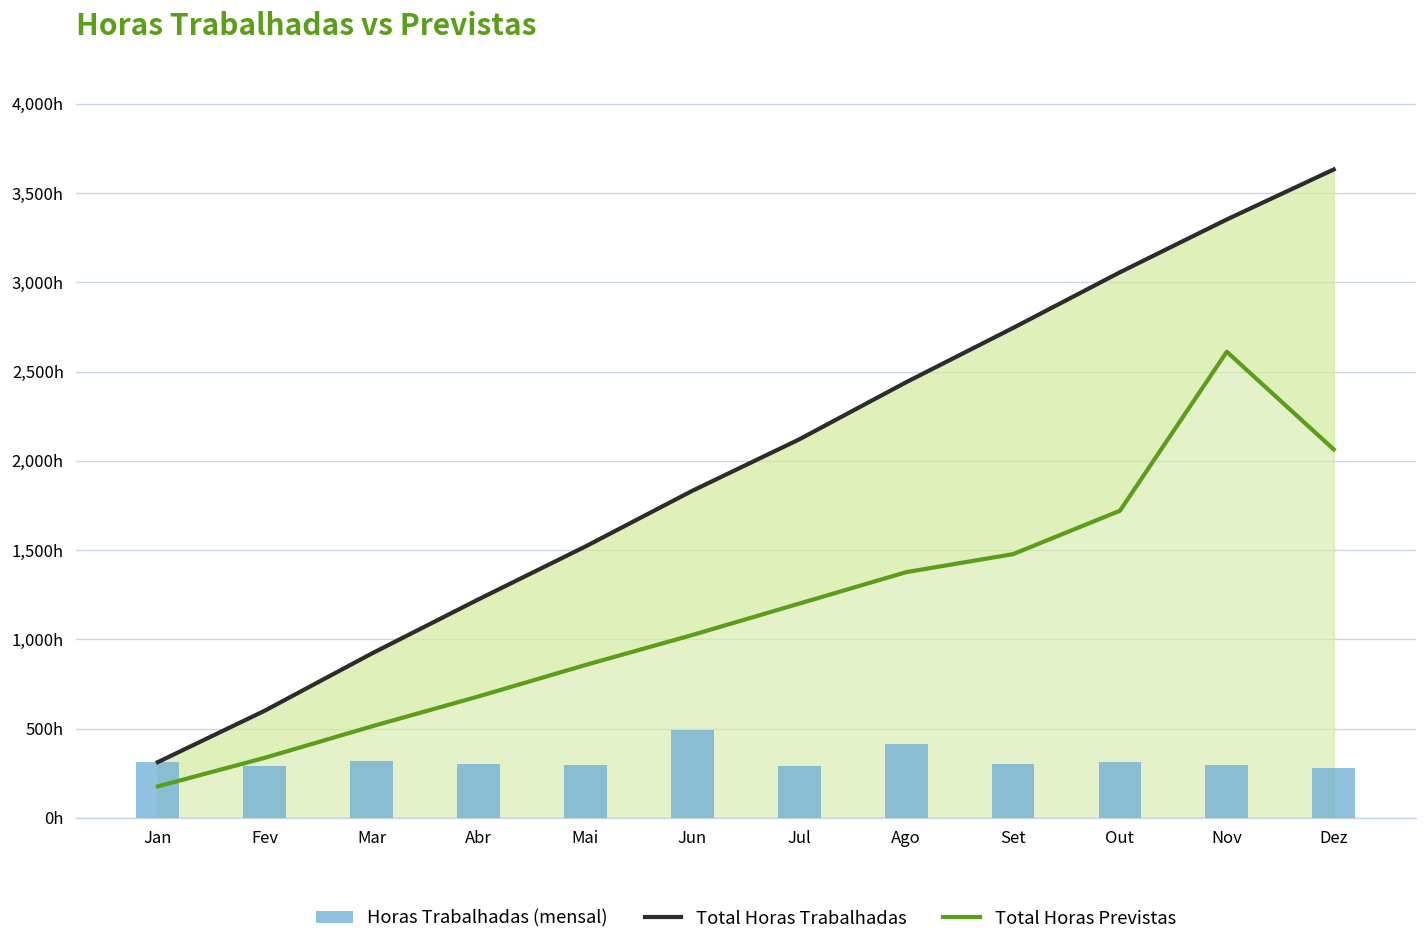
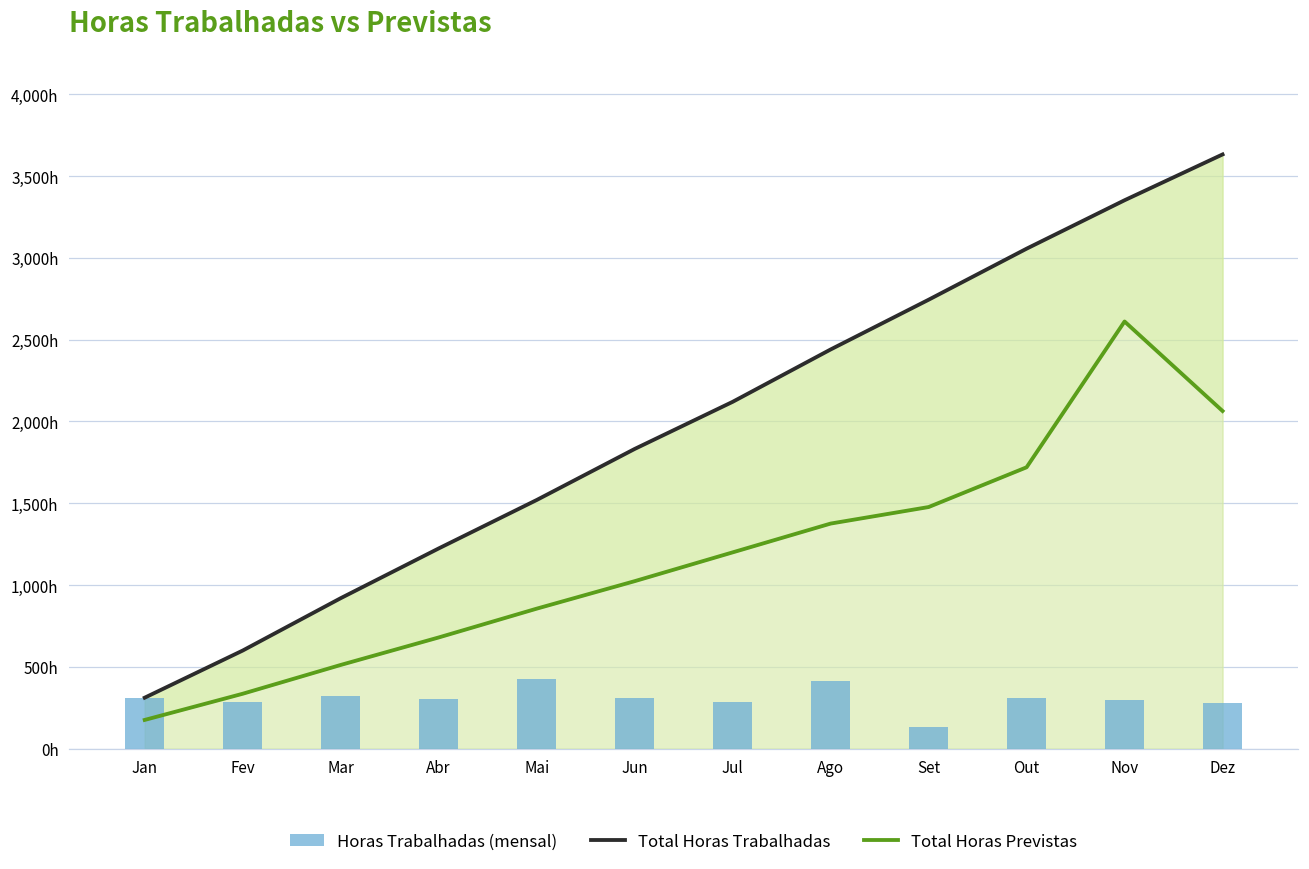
Horas Trabalhadas (mensal), Mai: 300h -> 430h
Horas Trabalhadas (mensal), Jun: 490h -> 310h
Horas Trabalhadas (mensal), Set: 300h -> 140h
